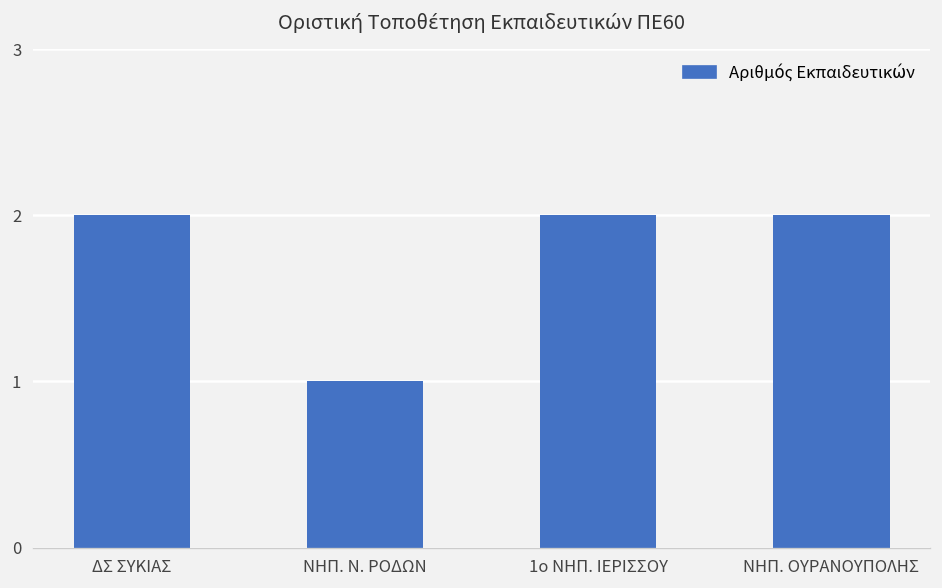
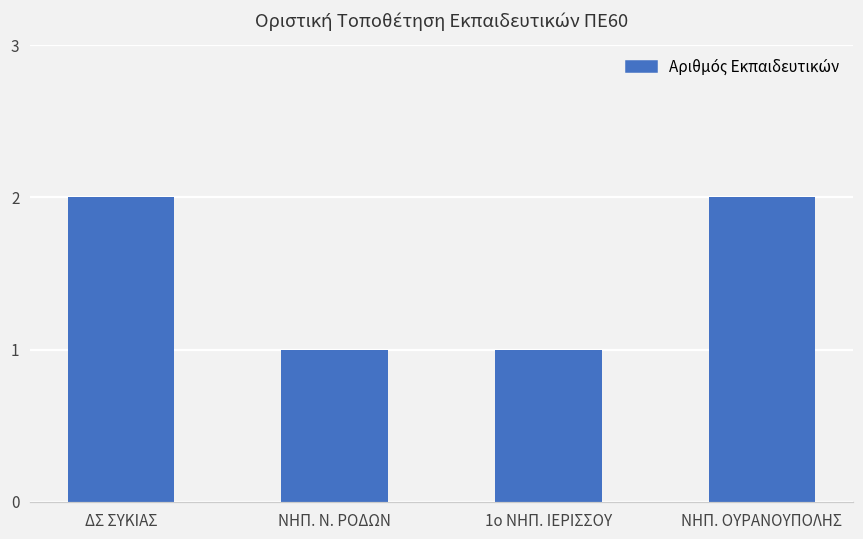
1ο ΝΗΠ. ΙΕΡΙΣΣΟΥ: 2 -> 1
